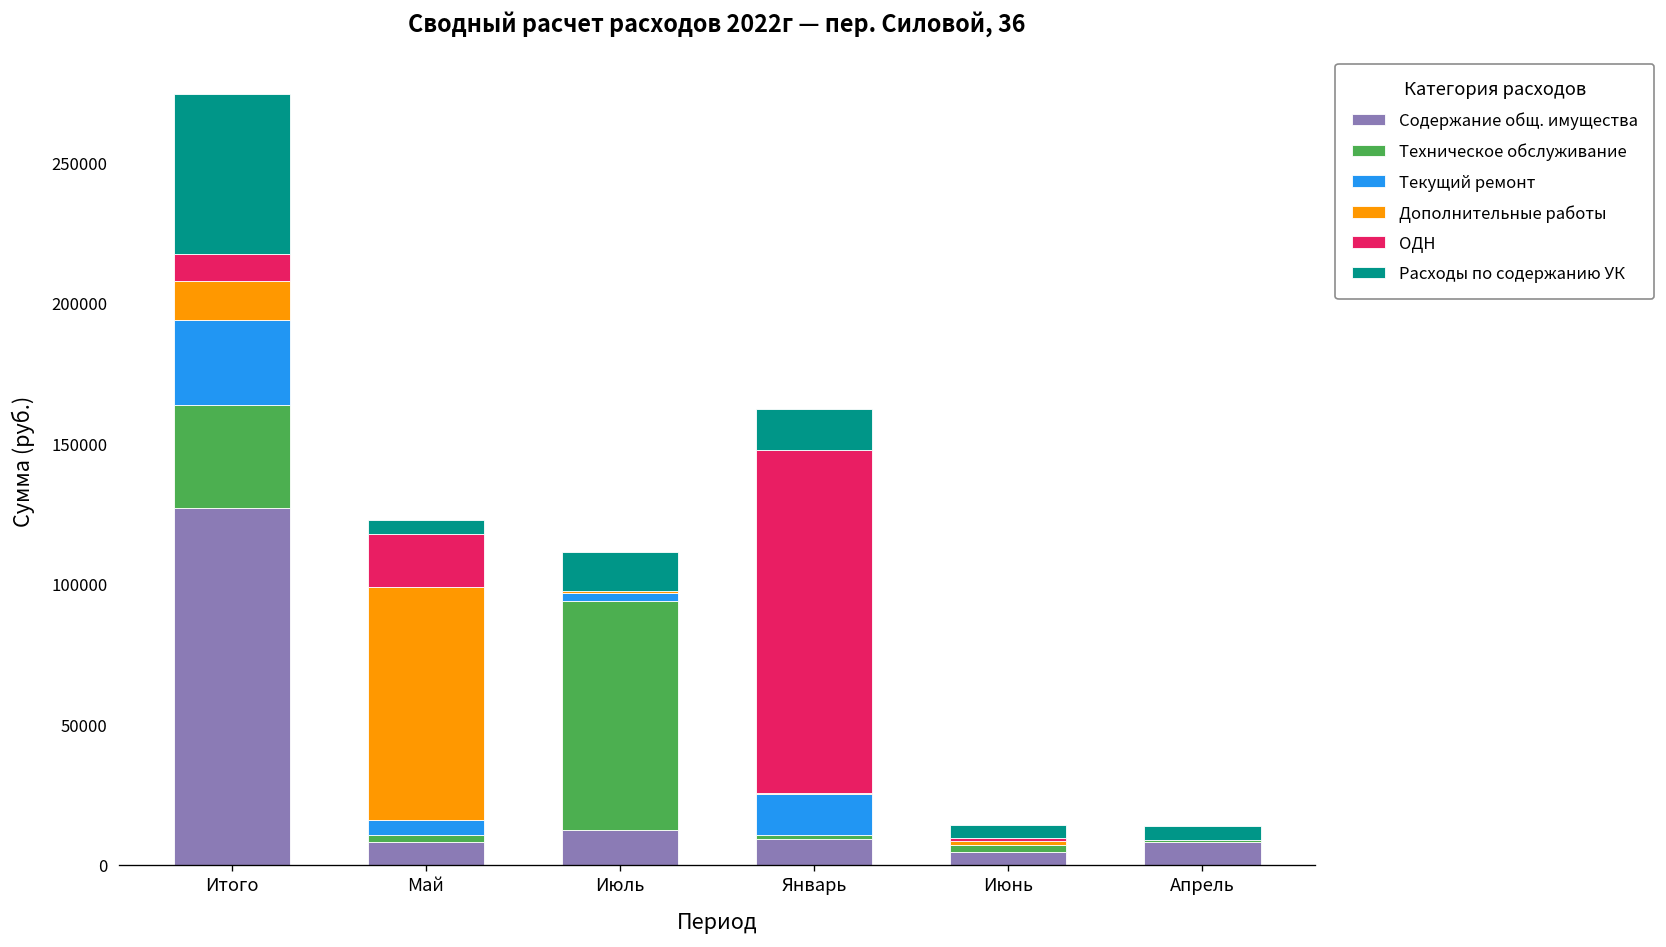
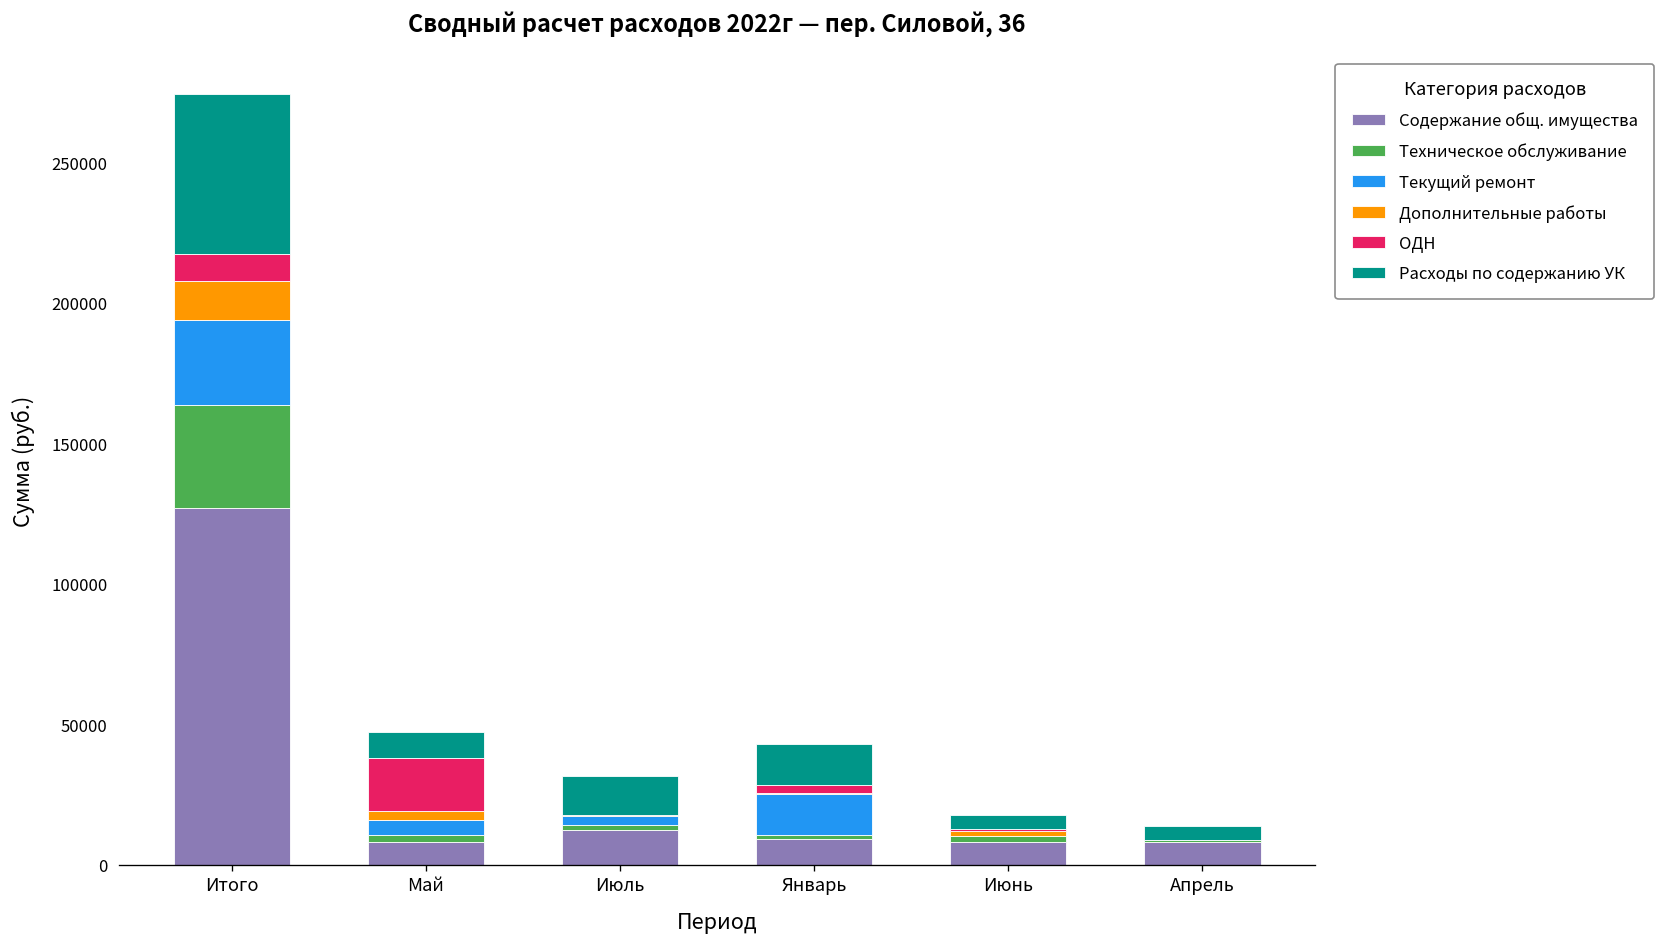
Дополнительные работы, Май: 83000 -> 3000
Расходы по содержанию УК, Май: 5000 -> 9000
Техническое обслуживание, Июль: 82000 -> 2000
ОДН, Январь: 122000 -> 3000
Содержание общ. имущества, Июнь: 5000 -> 8000
